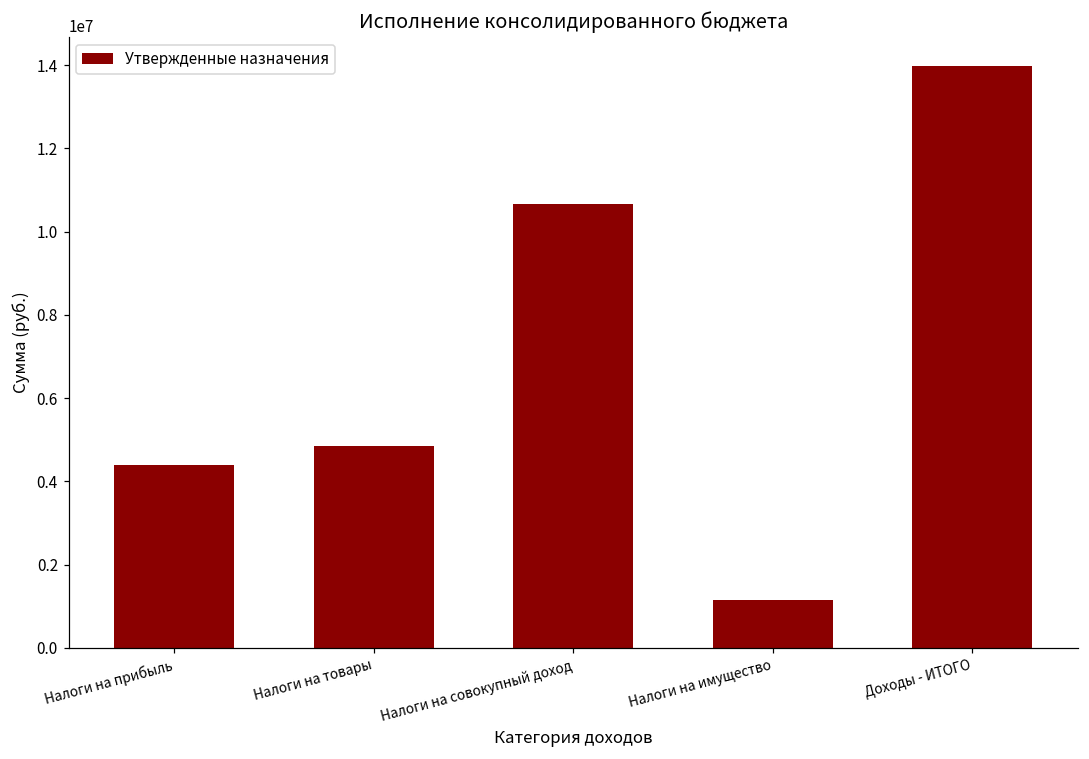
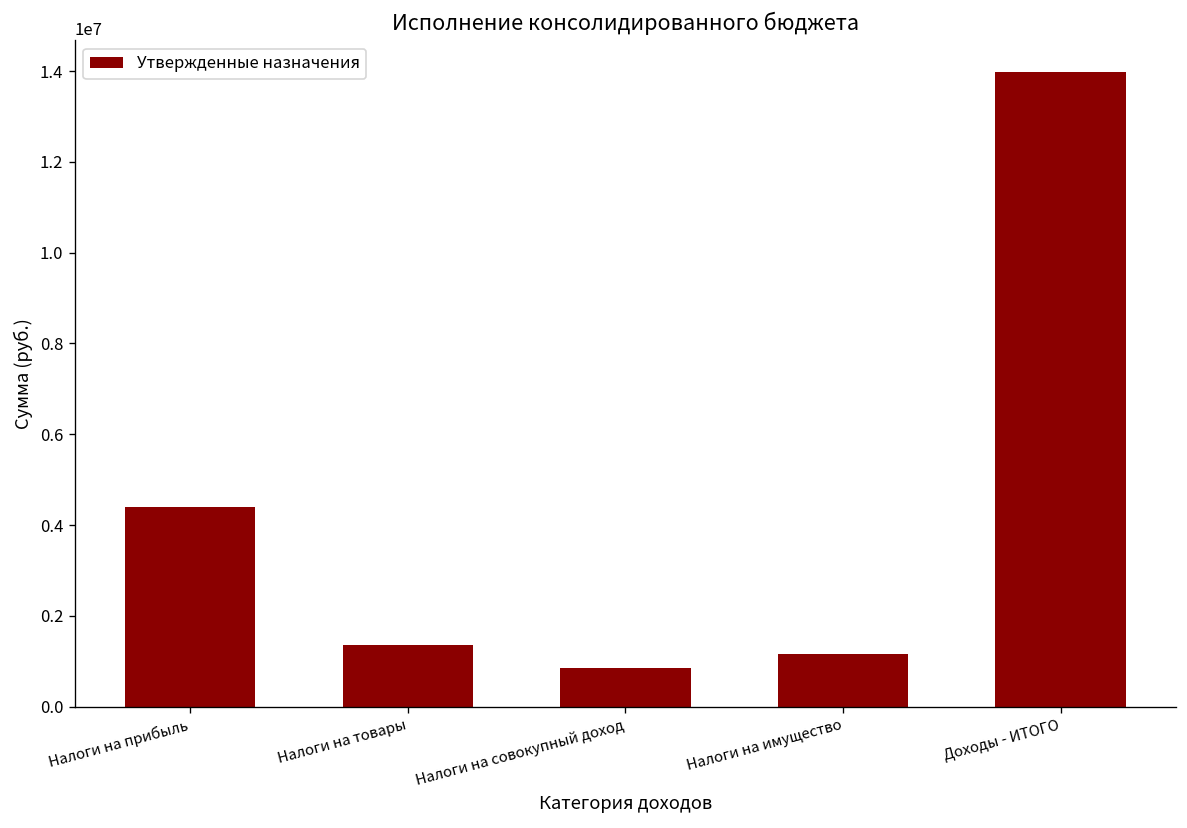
Налоги на товары: 4800000 -> 1400000
Налоги на совокупный доход: 10700000 -> 900000
